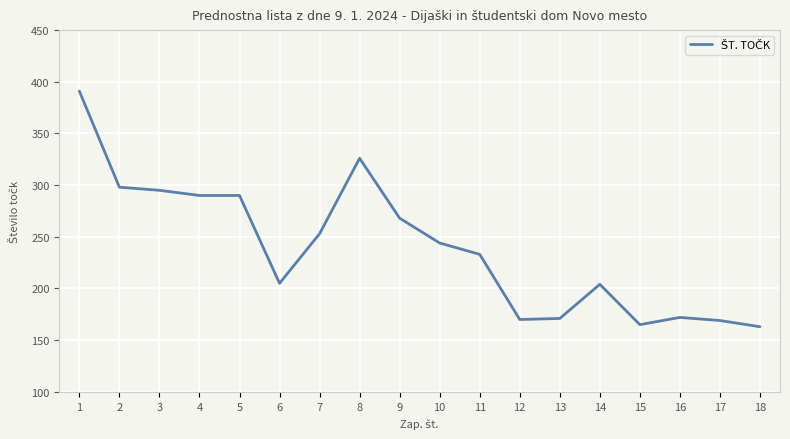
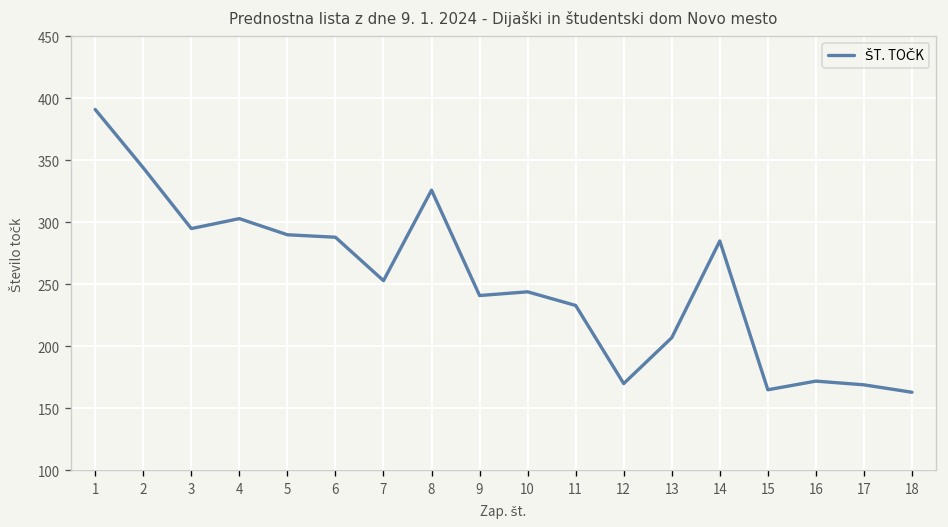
2: 298 -> 344
4: 290 -> 303
6: 205 -> 288
9: 268 -> 241
13: 171 -> 207
14: 204 -> 285
